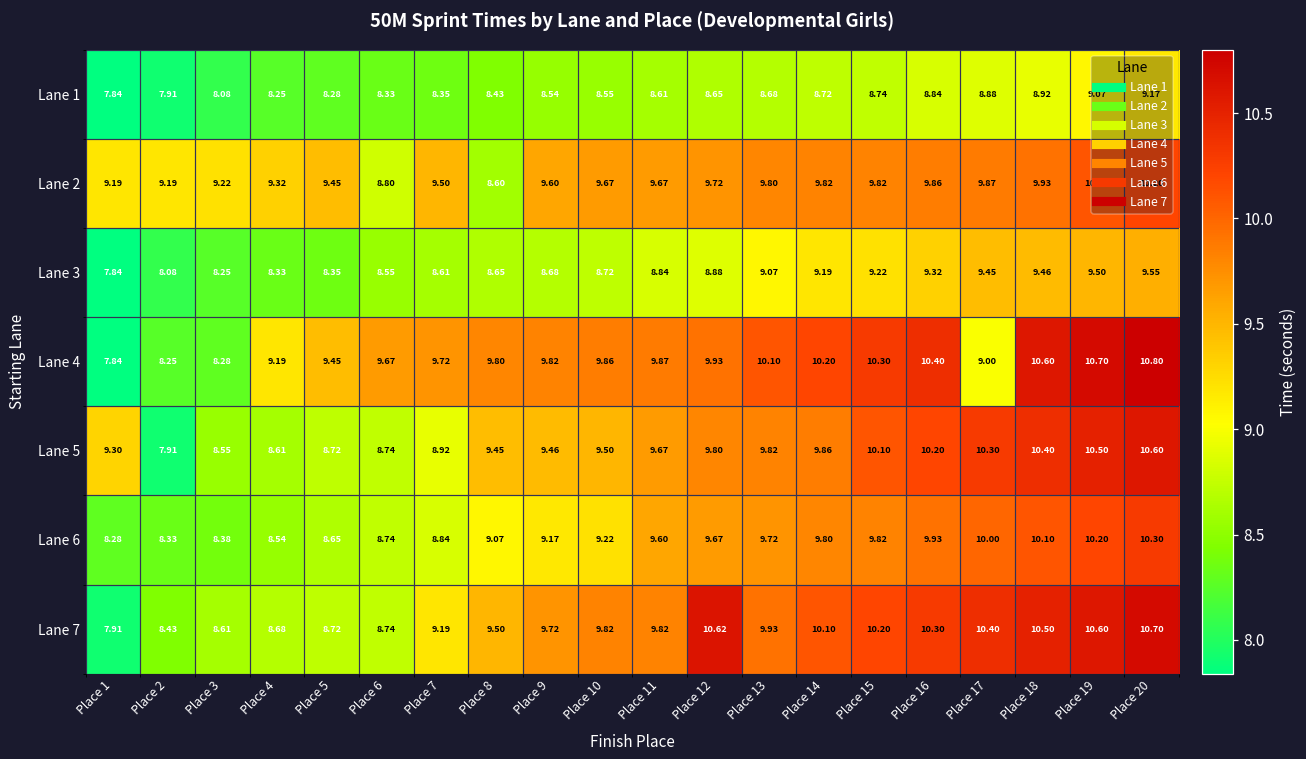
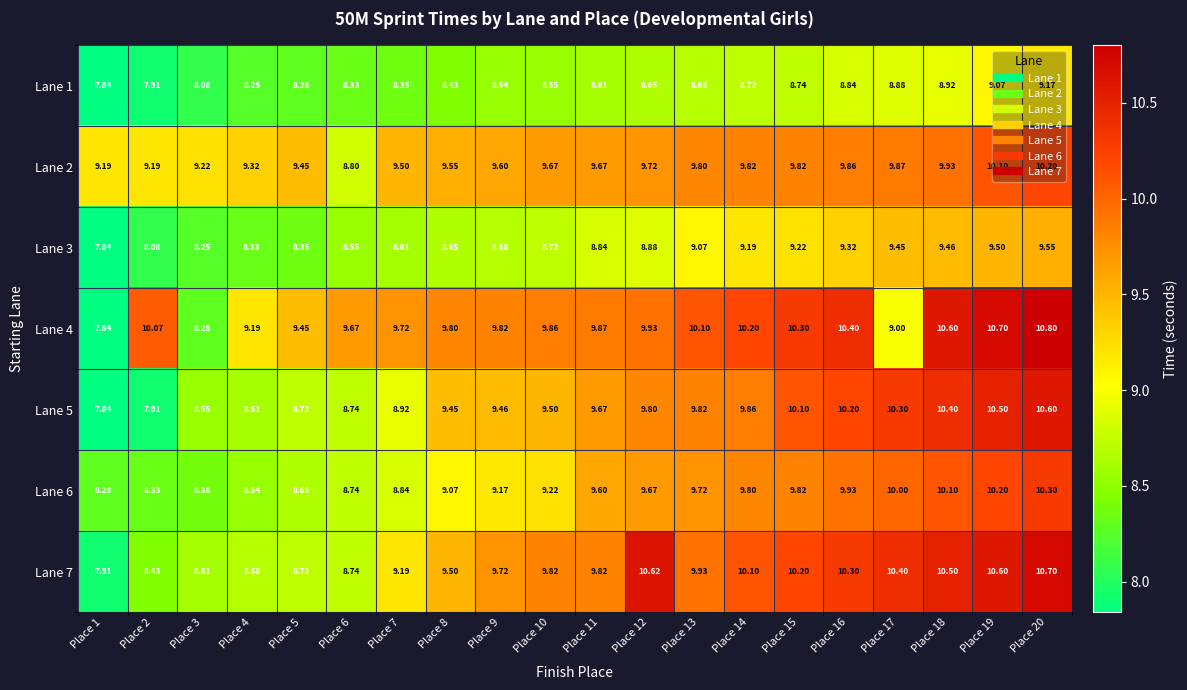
Lane 2, Place 8: 8.60 -> 9.55
Lane 4, Place 2: 8.25 -> 10.07
Lane 5, Place 1: 9.30 -> 7.84
